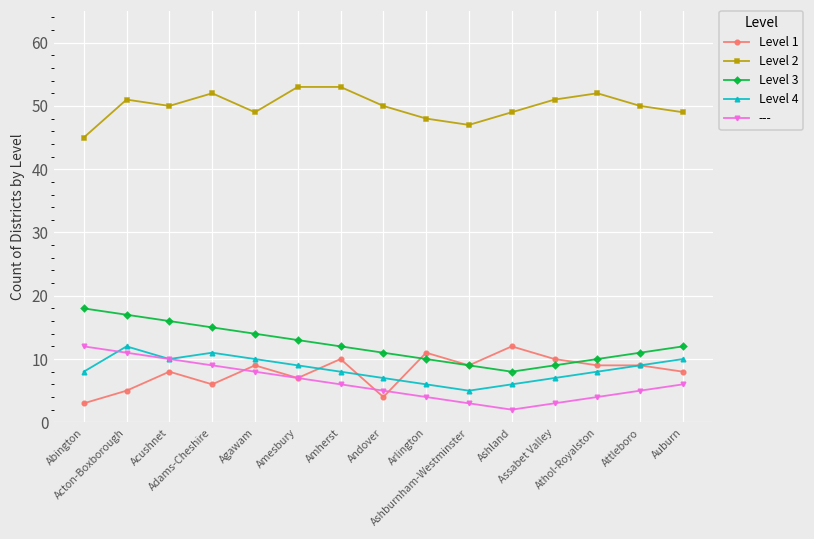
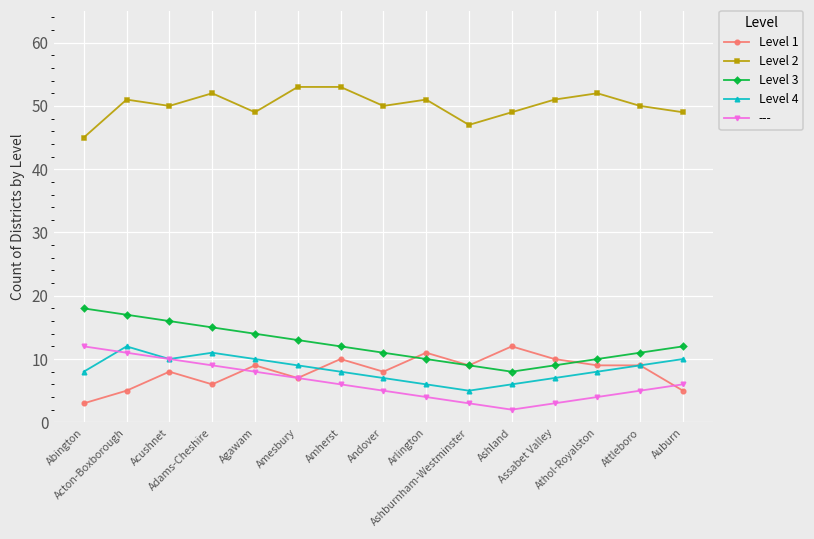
Level 1, Andover: 4 -> 8
Level 2, Arlington: 48 -> 51
Level 1, Auburn: 8 -> 5
